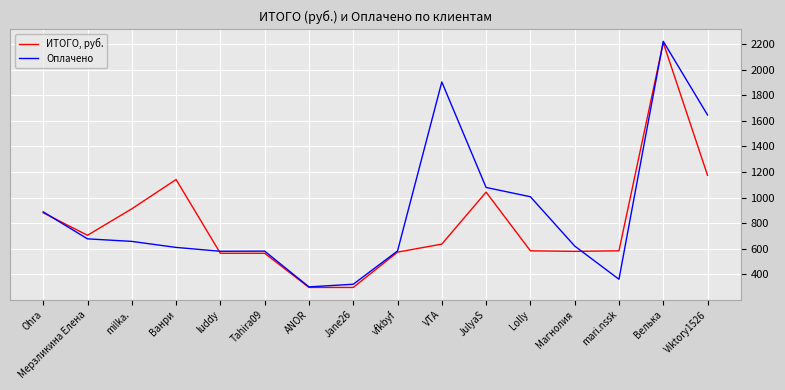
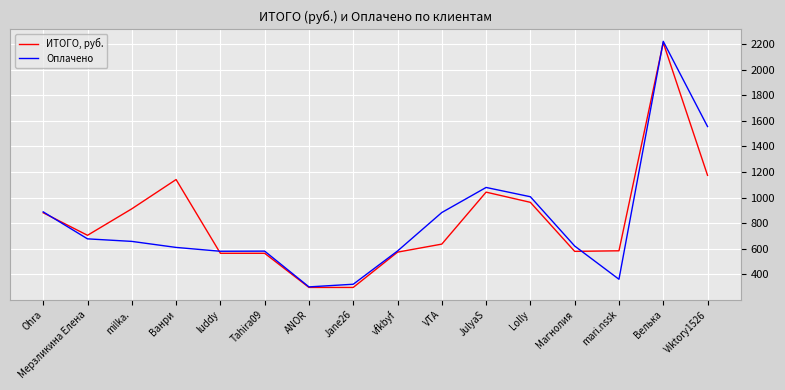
Оплачено, VTA: 1900 -> 880
ИТОГО, руб., Lolly: 580 -> 960
Оплачено, Viktory1526: 1650 -> 1560
